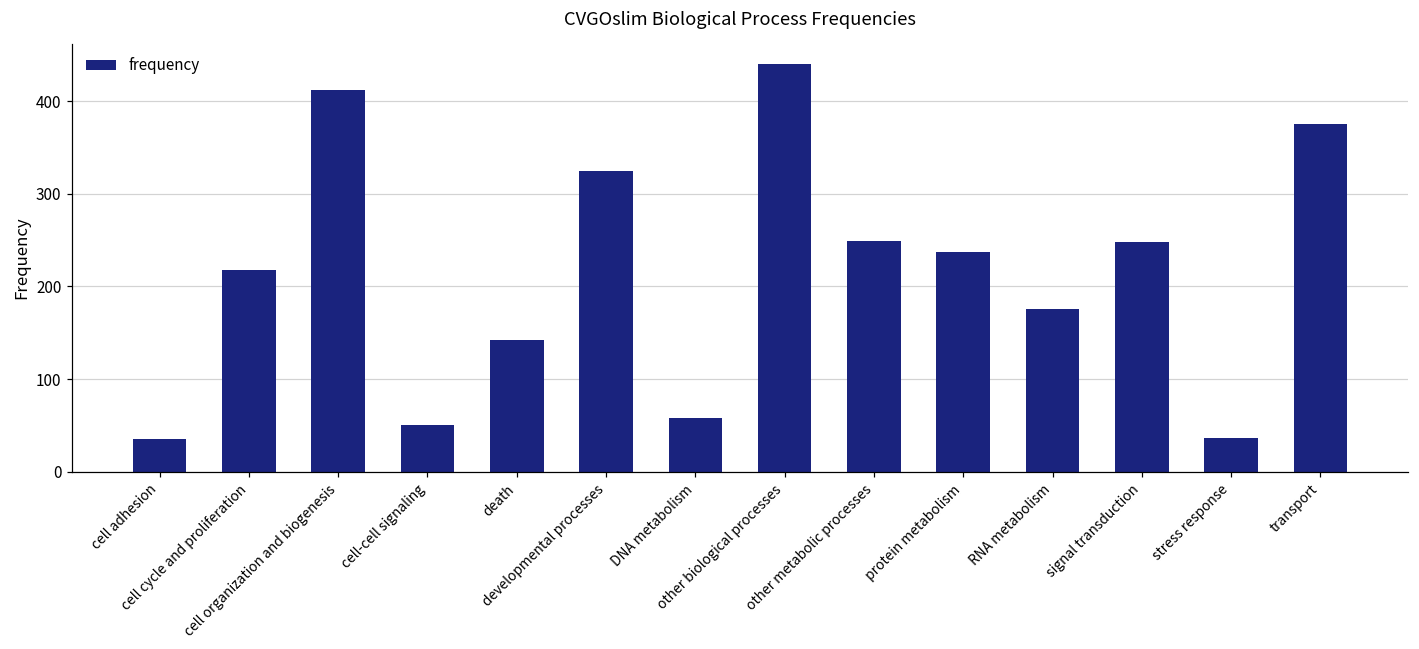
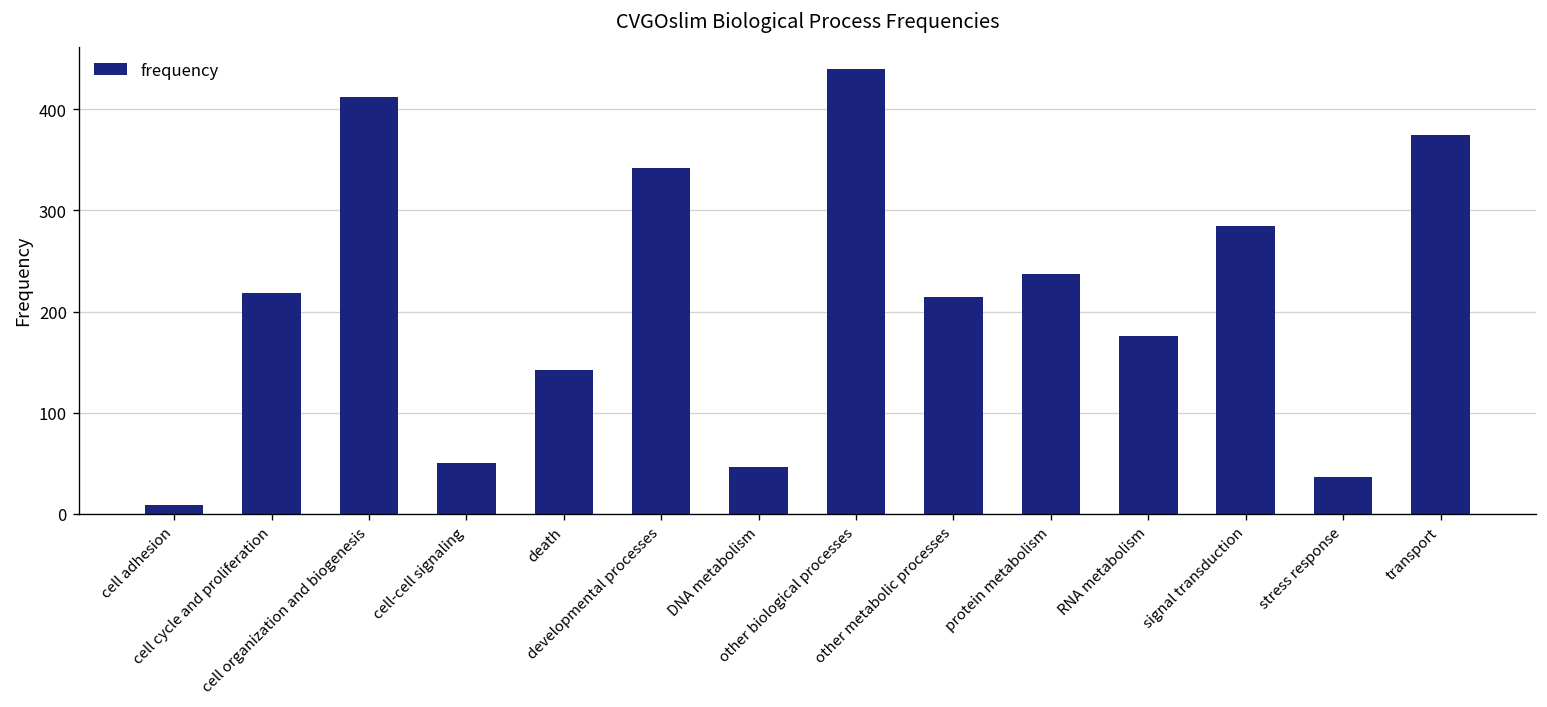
cell adhesion: 40 -> 10
developmental processes: 330 -> 340
DNA metabolism: 60 -> 50
other metabolic processes: 250 -> 210
signal transduction: 250 -> 290
